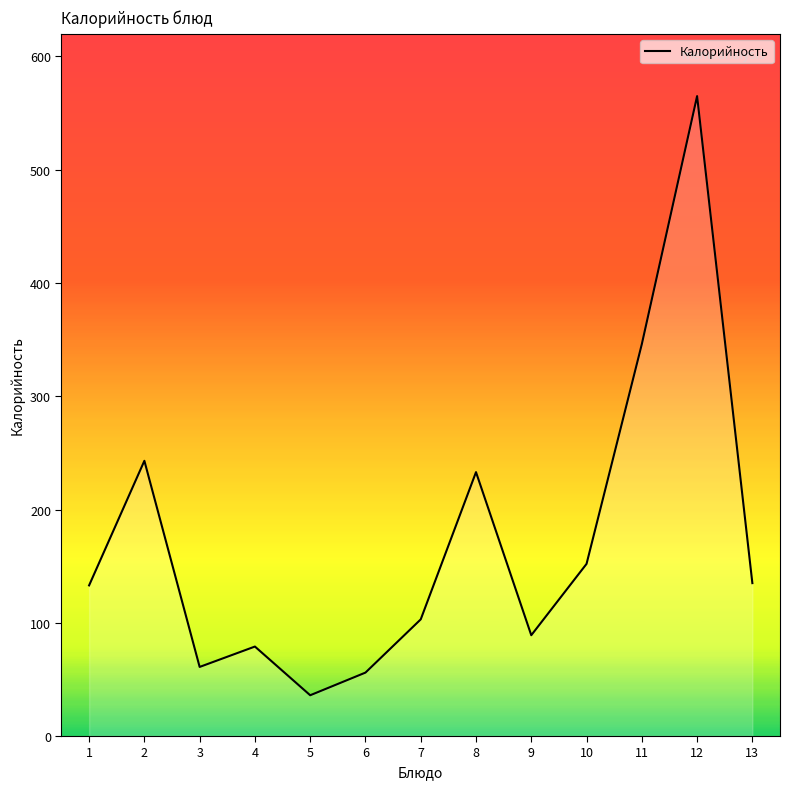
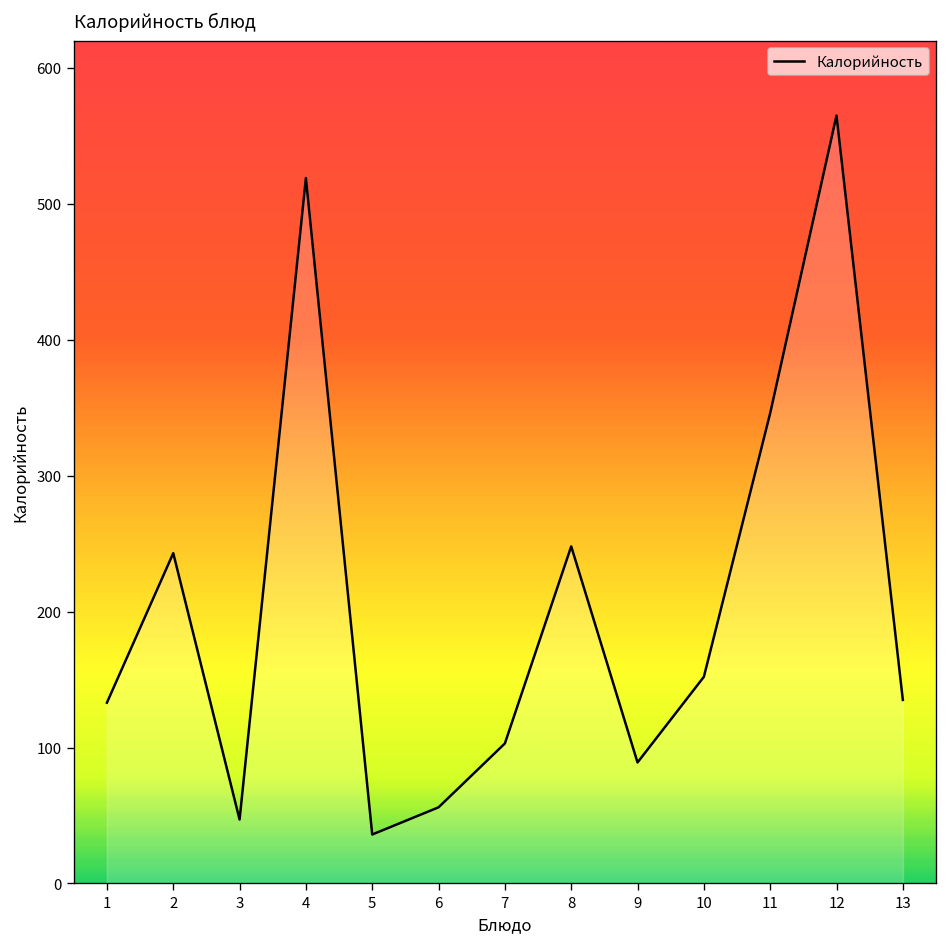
3: 61 -> 47
4: 79 -> 519
8: 233 -> 248
